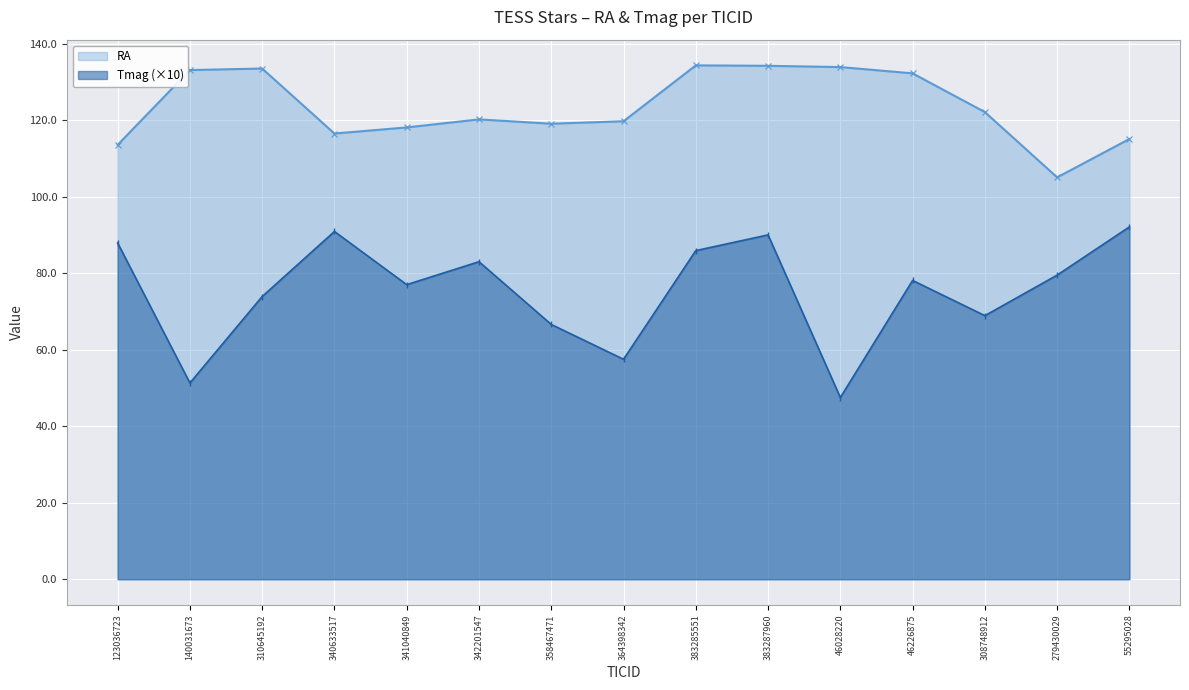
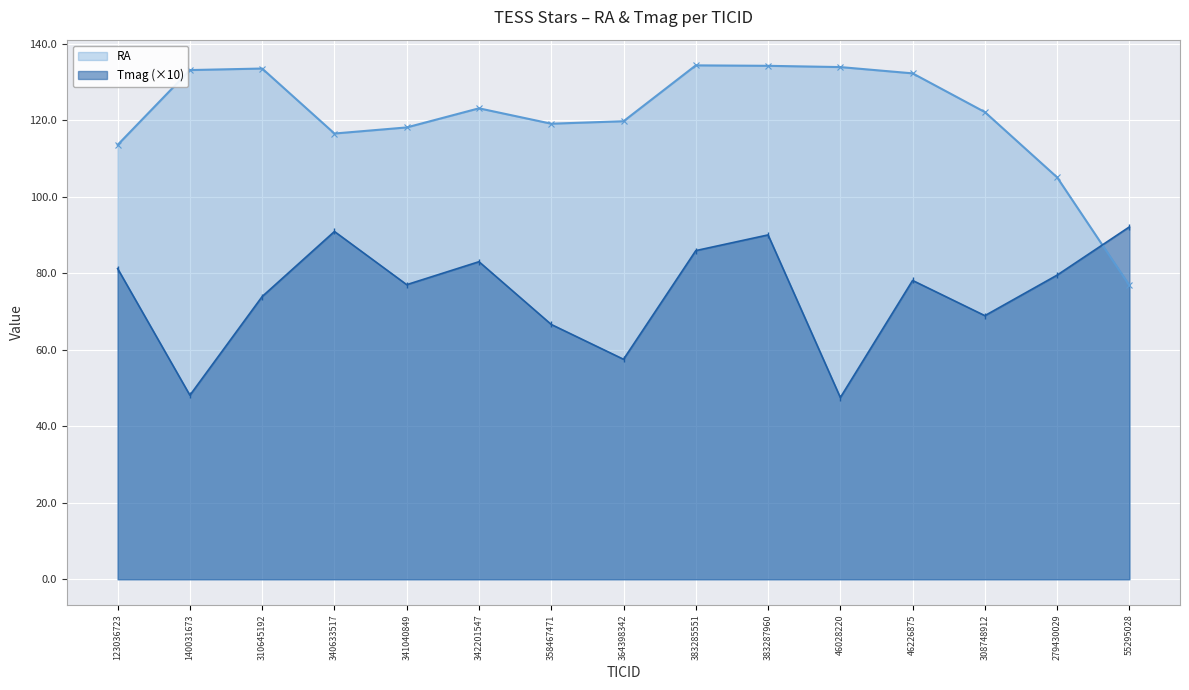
Tmag (×10), 123036723: 88 -> 81
Tmag (×10), 140031673: 51 -> 48
RA, 342201547: 120 -> 123
RA, 55295028: 115 -> 77
